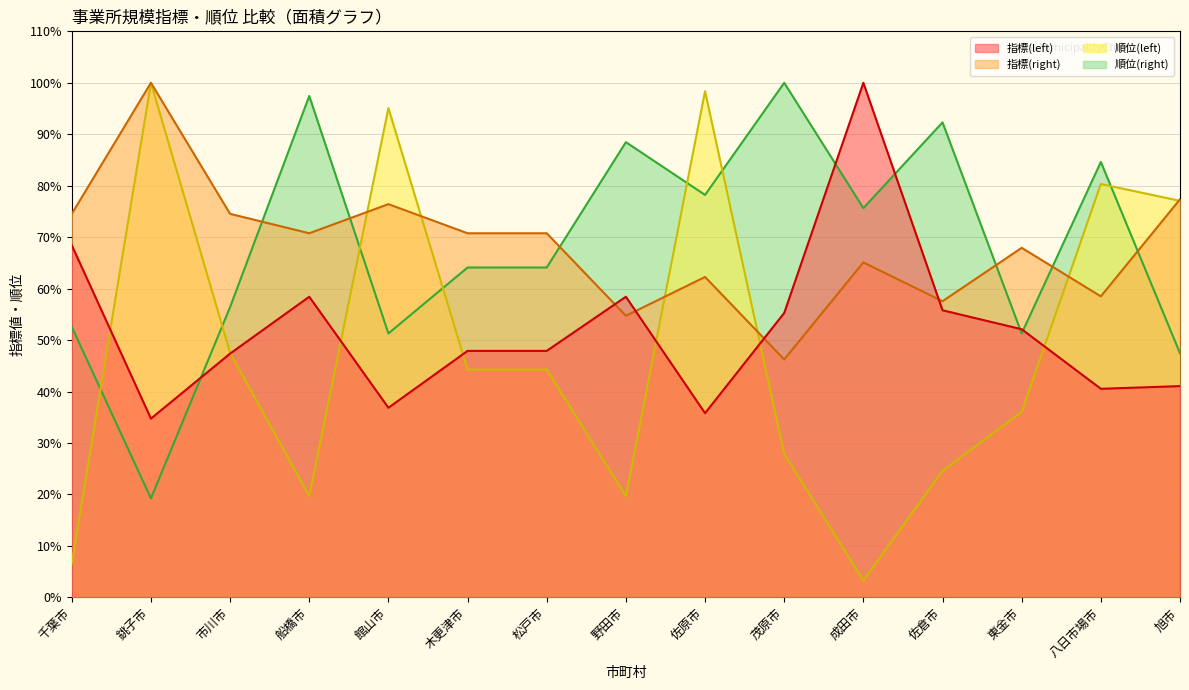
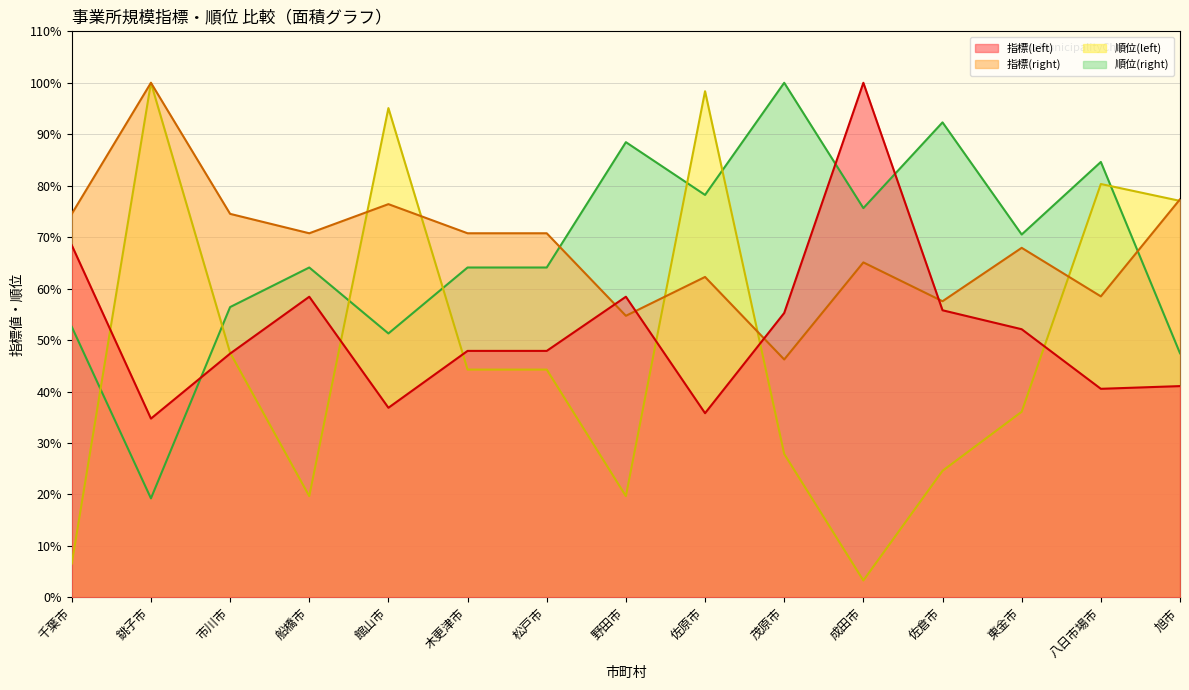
順位(right), 船橋市: 97% -> 64%
順位(right), 東金市: 51% -> 71%
